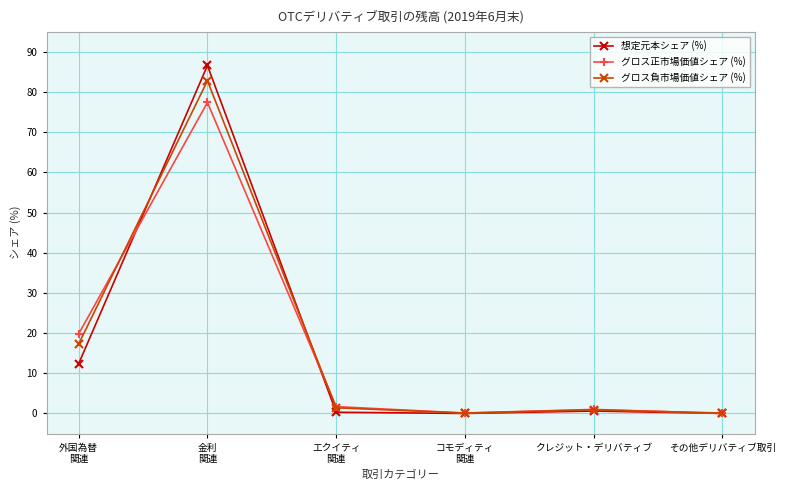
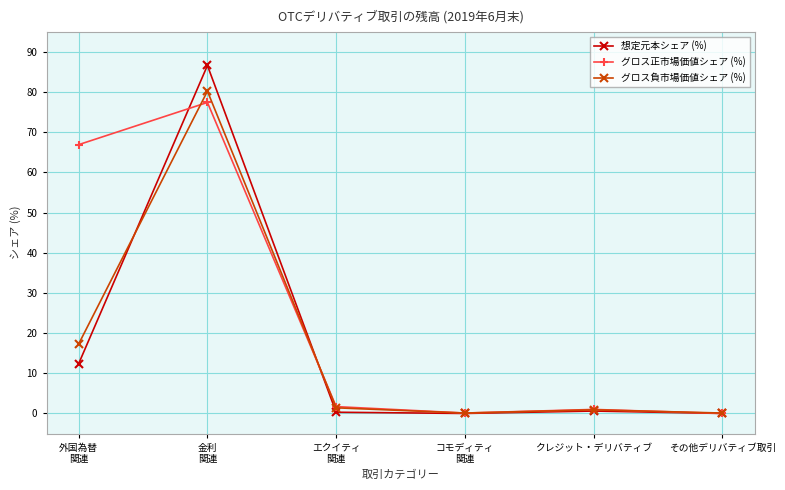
グロス正市場価値シェア (%), 外国為替 関連: 20 -> 67
グロス負市場価値シェア (%), 金利 関連: 83 -> 80
